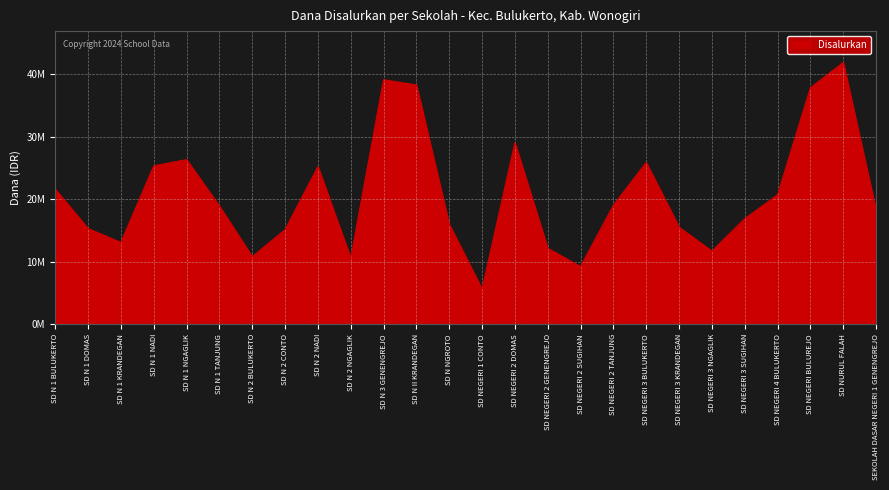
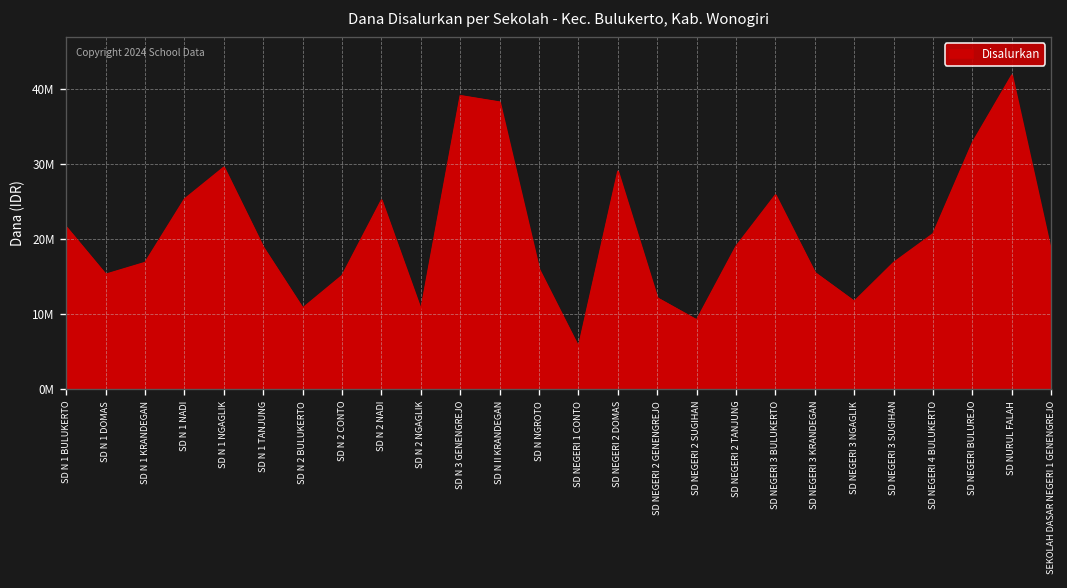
SD N 1 KRANDEGAN: 13000000 -> 17000000
SD N 1 NGAGLIK: 26000000 -> 30000000
SD NEGERI BULUREJO: 38000000 -> 33000000
